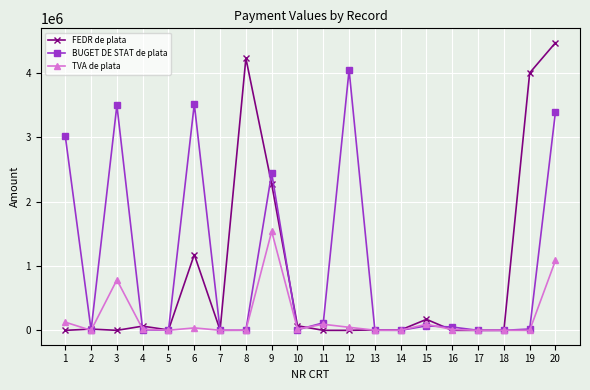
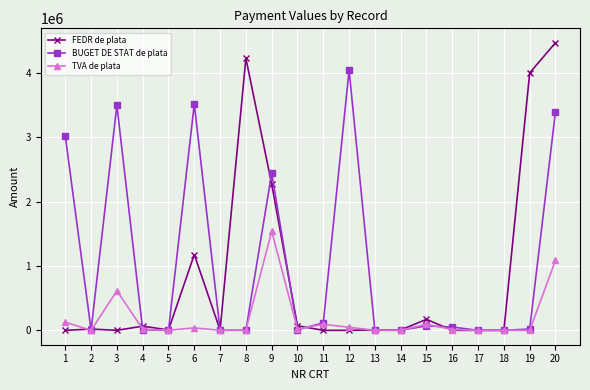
TVA de plata, 3: 800000 -> 600000
